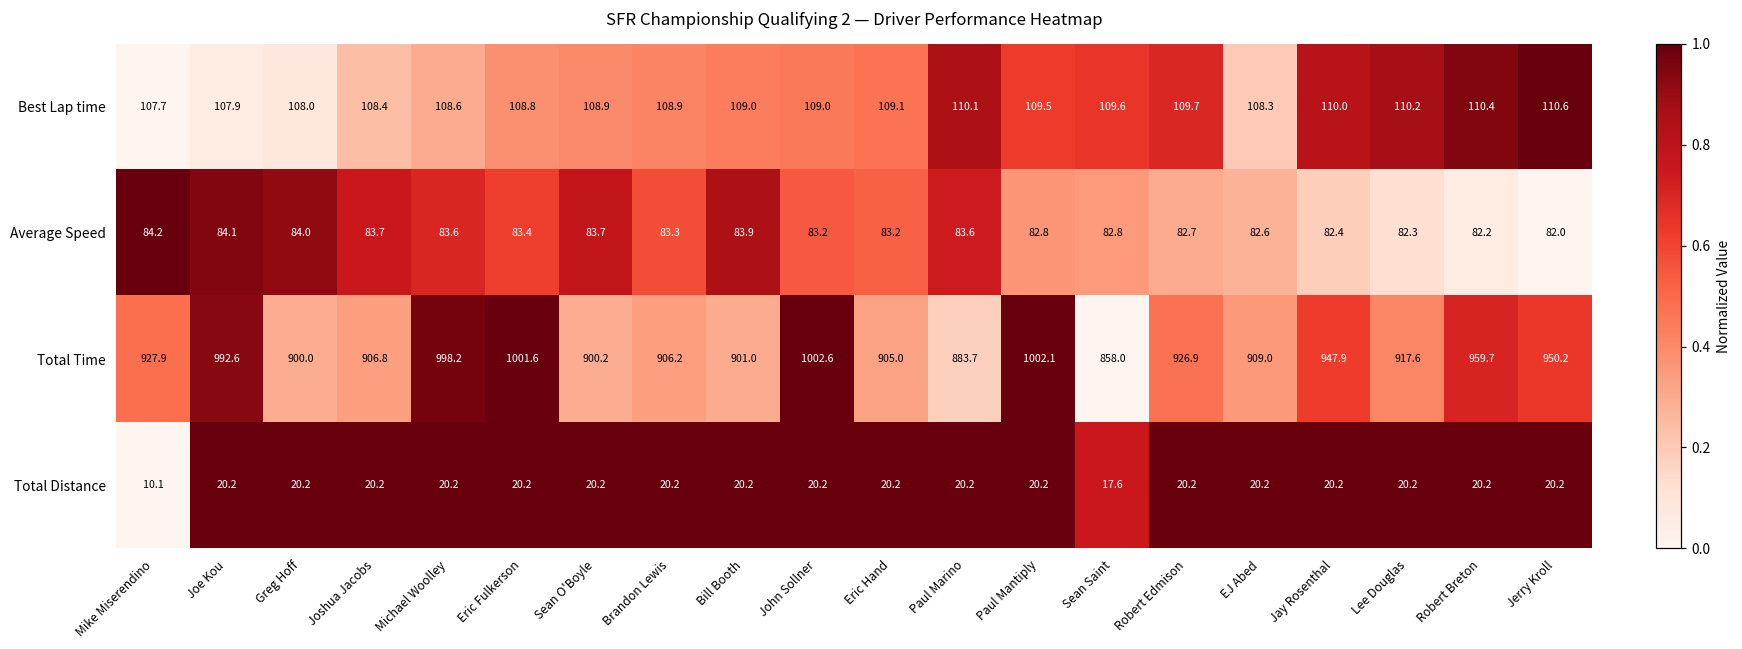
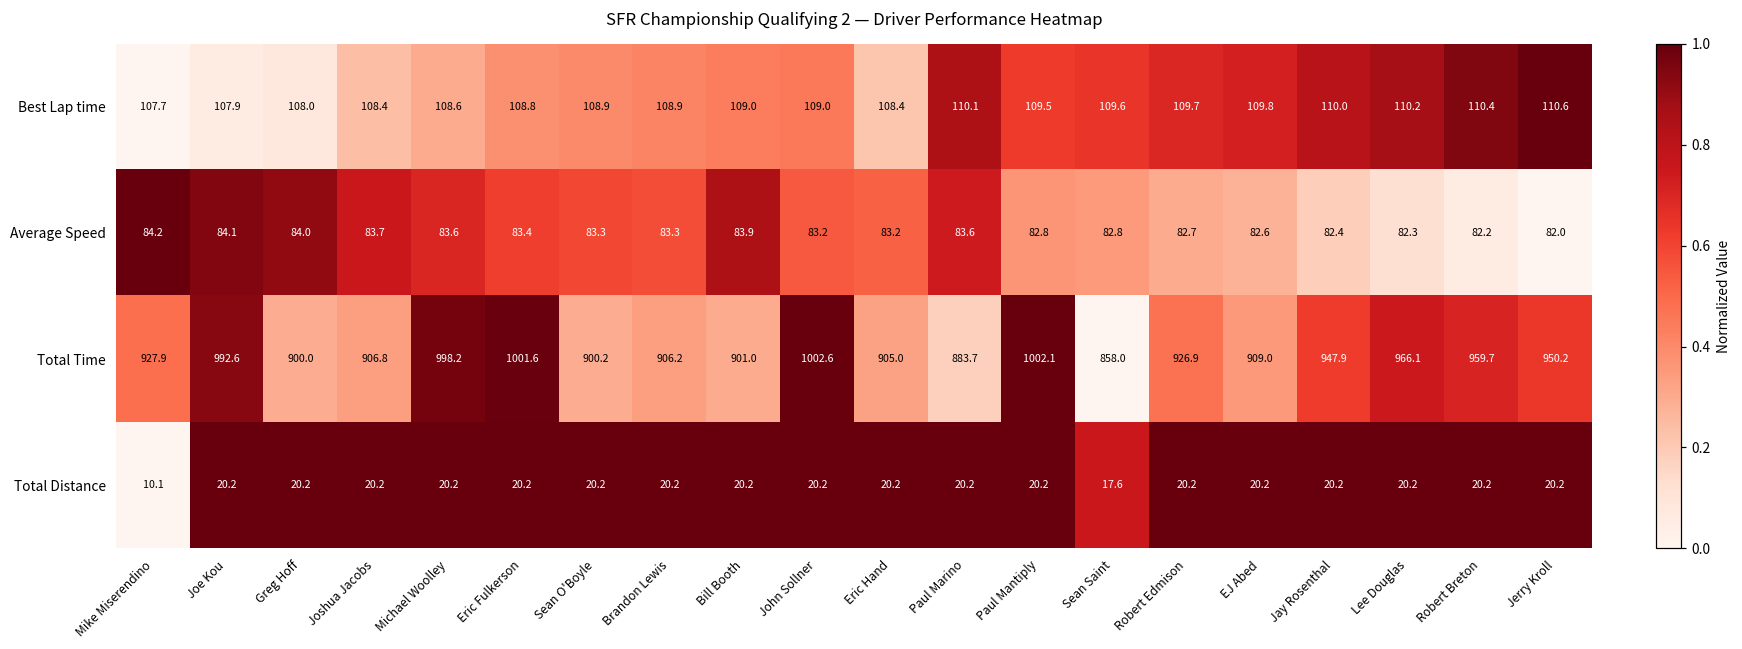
Best Lap time, Eric Hand: 109.1 -> 108.4
Best Lap time, EJ Abed: 108.3 -> 109.8
Average Speed, Sean O'Boyle: 83.7 -> 83.3
Total Time, Lee Douglas: 917.6 -> 966.1
